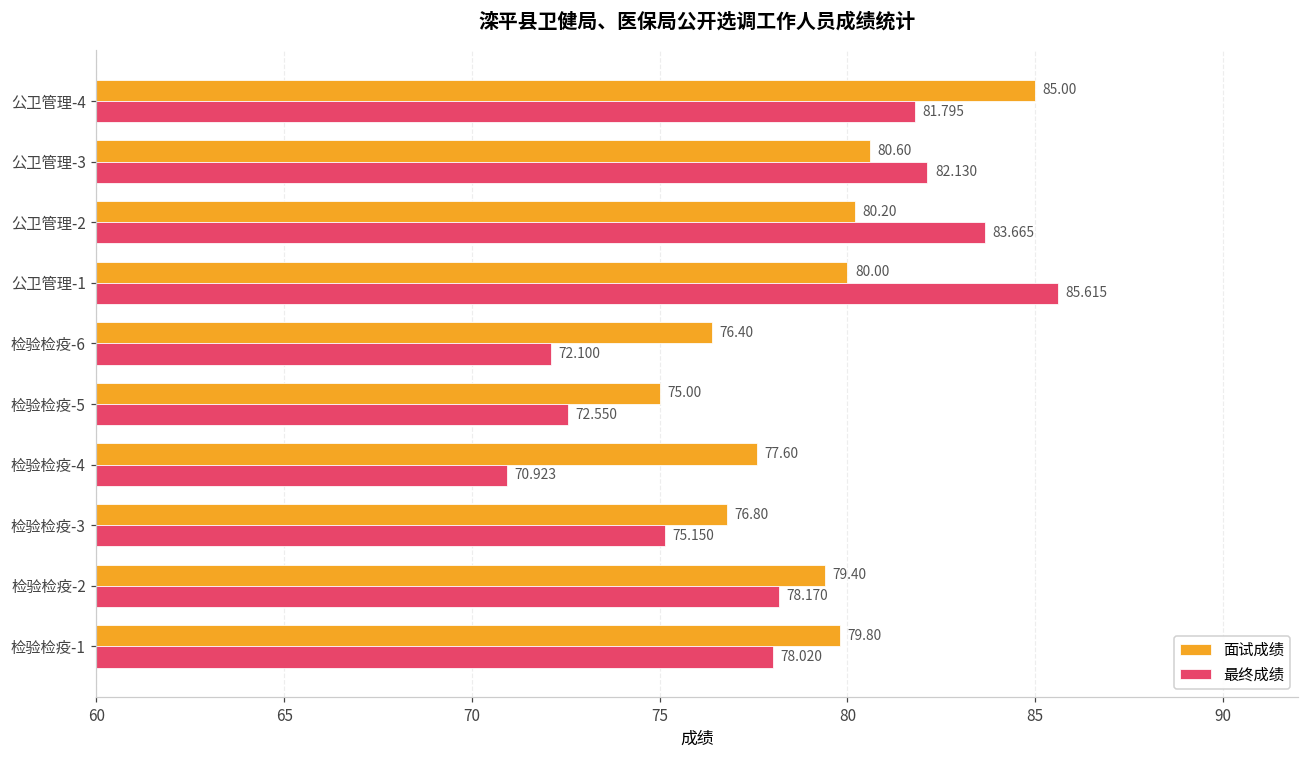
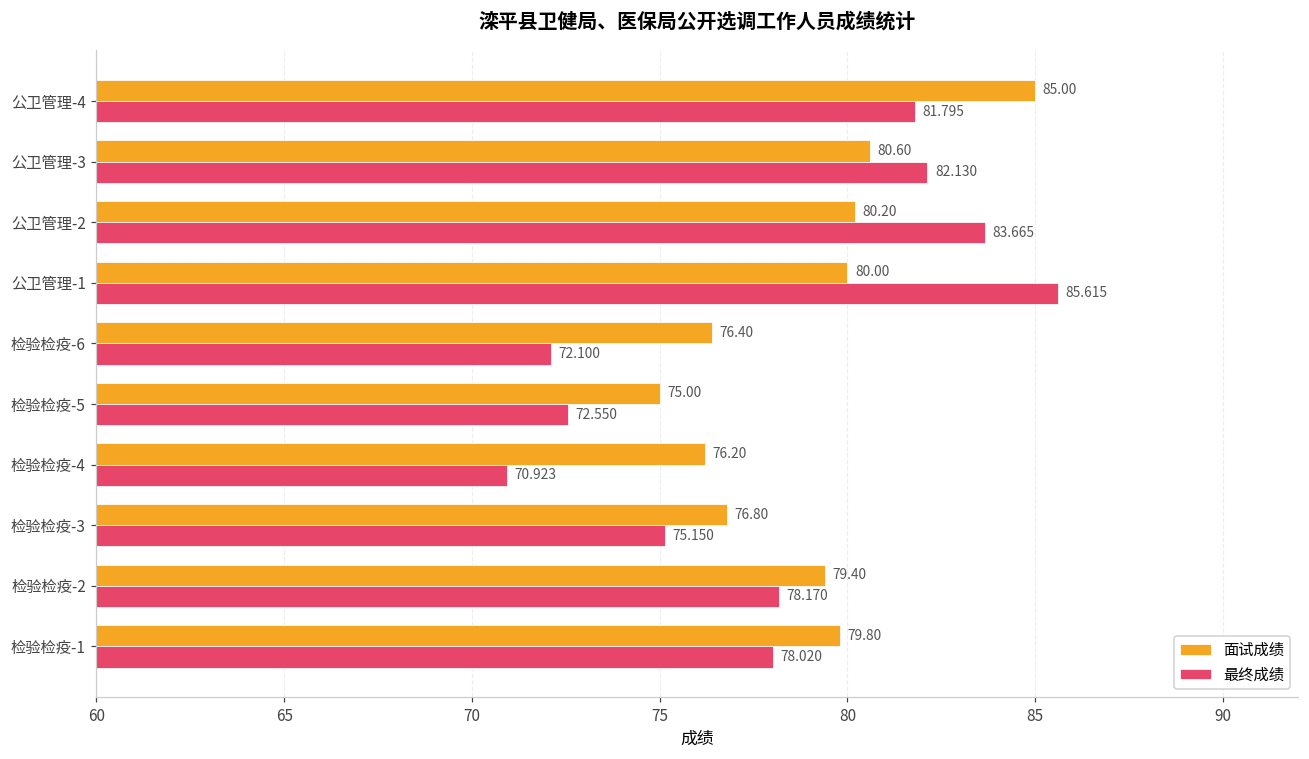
面试成绩, 检验检疫-4: 77.60 -> 76.20
